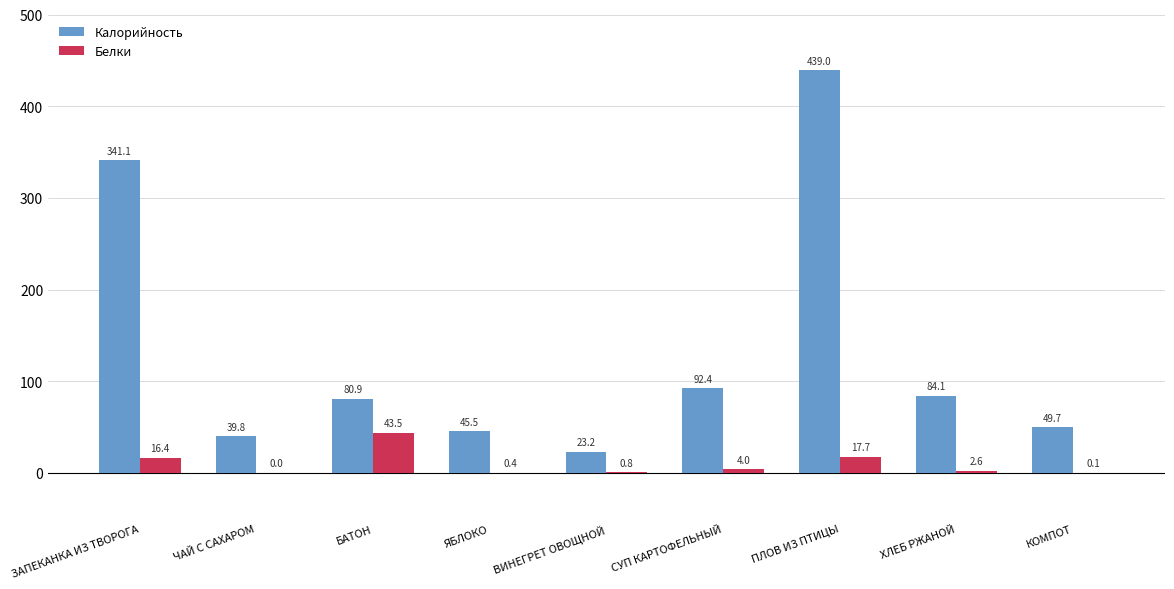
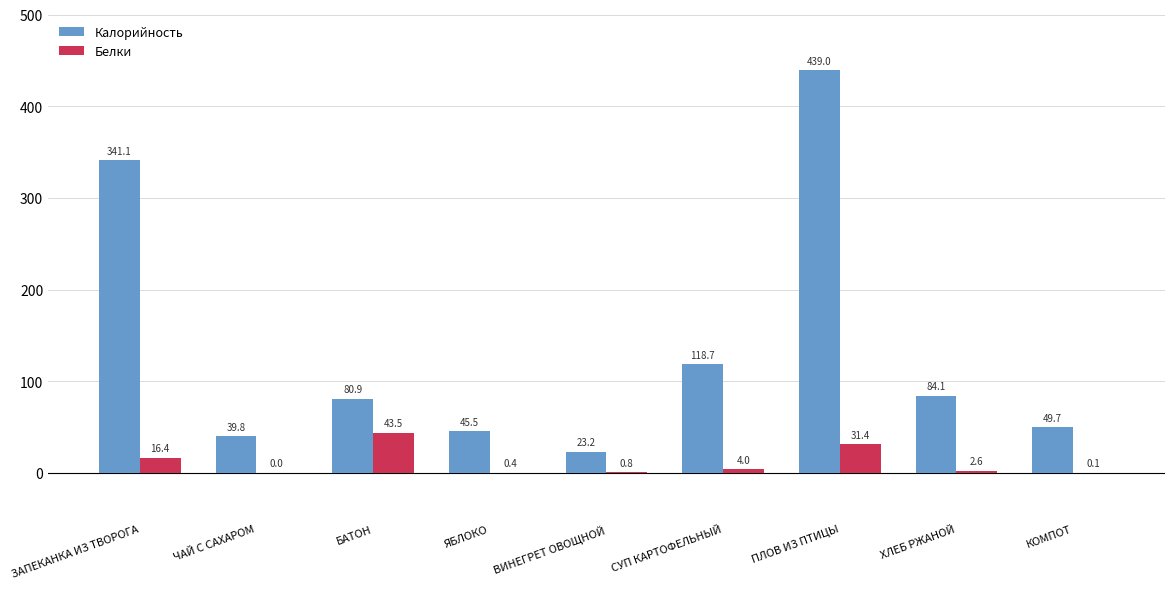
Калорийность, СУП КАРТОФЕЛЬНЫЙ: 92.4 -> 118.7
Белки, ПЛОВ ИЗ ПТИЦЫ: 17.7 -> 31.4
